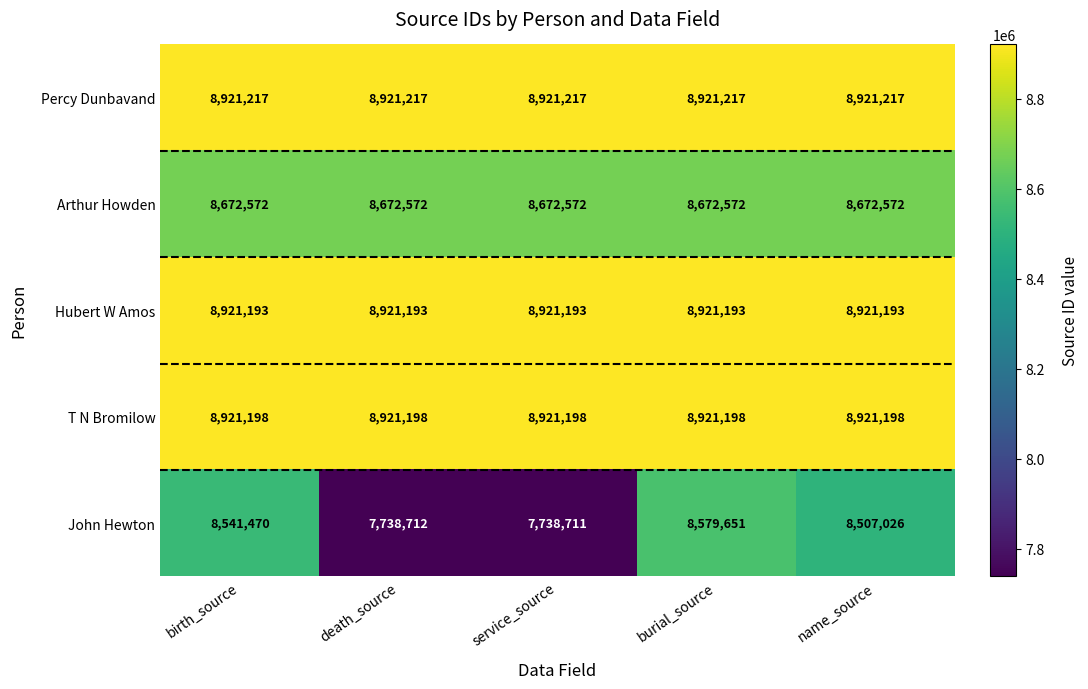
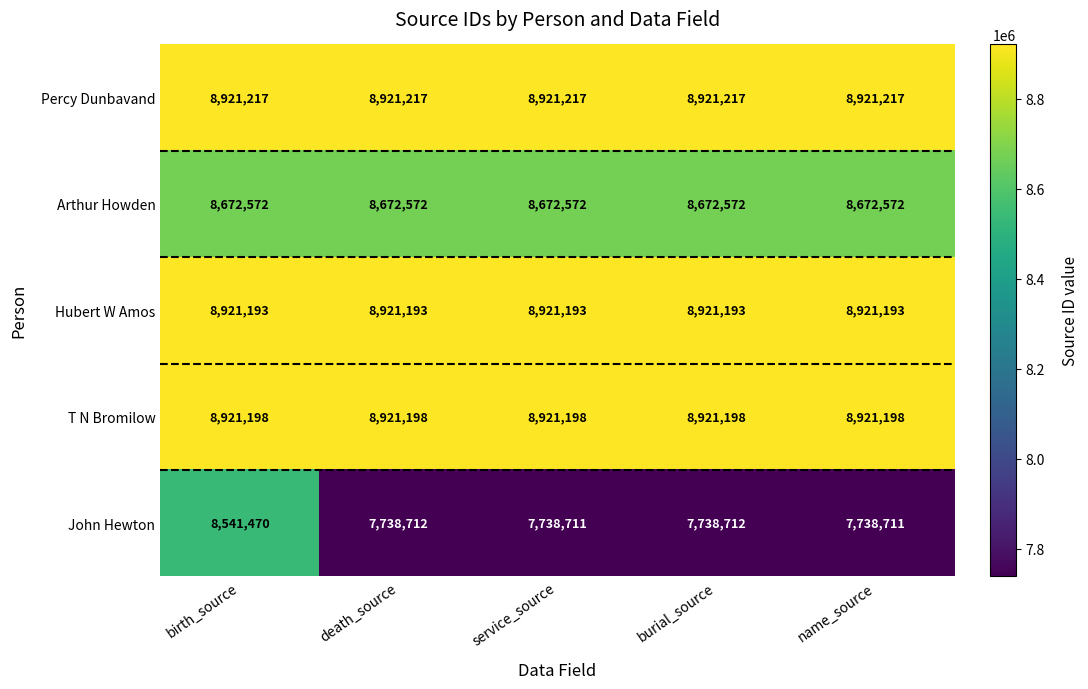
John Hewton, burial_source: 8,579,651 -> 7,738,712
John Hewton, name_source: 8,507,026 -> 7,738,711
